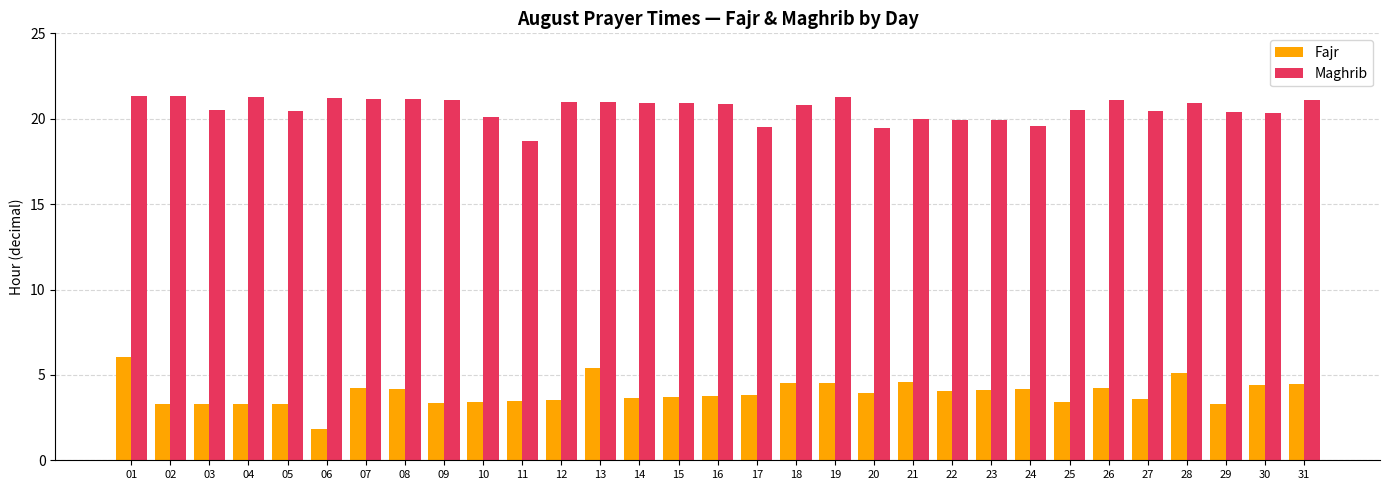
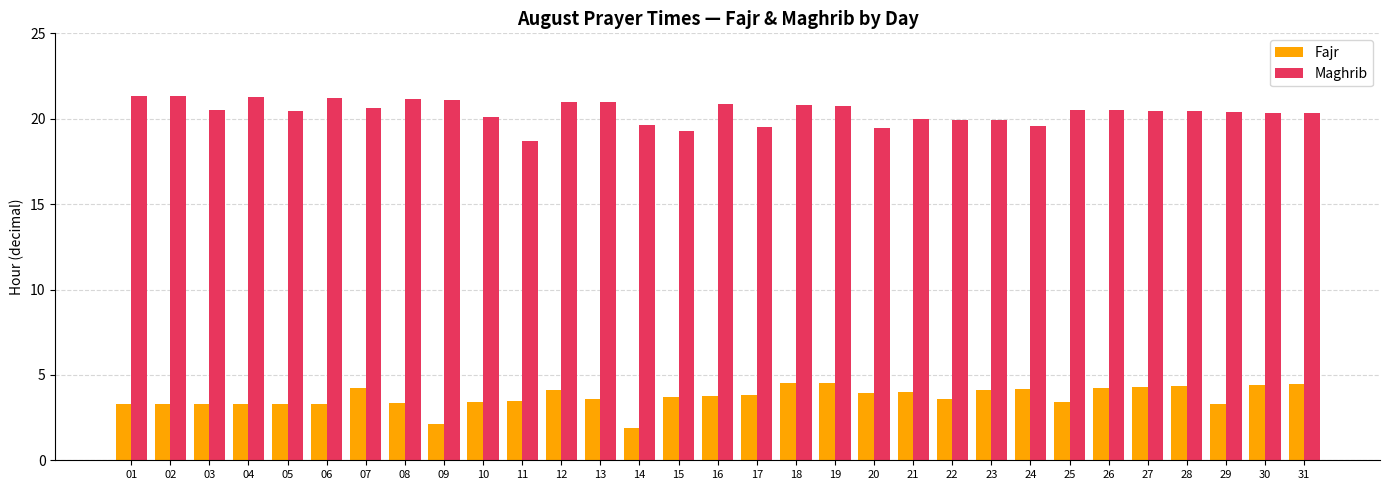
Fajr, 01: 6.0 -> 3.3
Fajr, 06: 1.8 -> 3.3
Maghrib, 07: 21.2 -> 20.7
Fajr, 08: 4.2 -> 3.4
Fajr, 09: 3.4 -> 2.2
Fajr, 12: 3.5 -> 4.1
Fajr, 13: 5.4 -> 3.6
Fajr, 14: 3.6 -> 1.9
Maghrib, 14: 20.9 -> 19.6
Maghrib, 15: 20.9 -> 19.3
Maghrib, 19: 21.3 -> 20.8
Fajr, 21: 4.6 -> 4.0
Fajr, 22: 4.1 -> 3.6
Maghrib, 26: 21.1 -> 20.5
Fajr, 27: 3.6 -> 4.3
Fajr, 28: 5.1 -> 4.4
Maghrib, 28: 20.9 -> 20.4
Maghrib, 31: 21.1 -> 20.3
